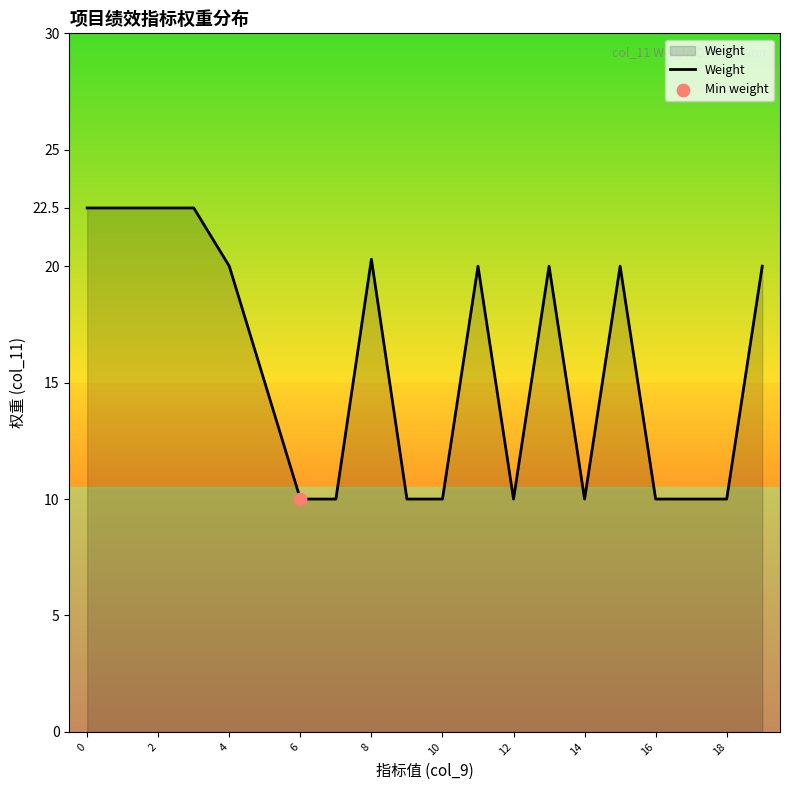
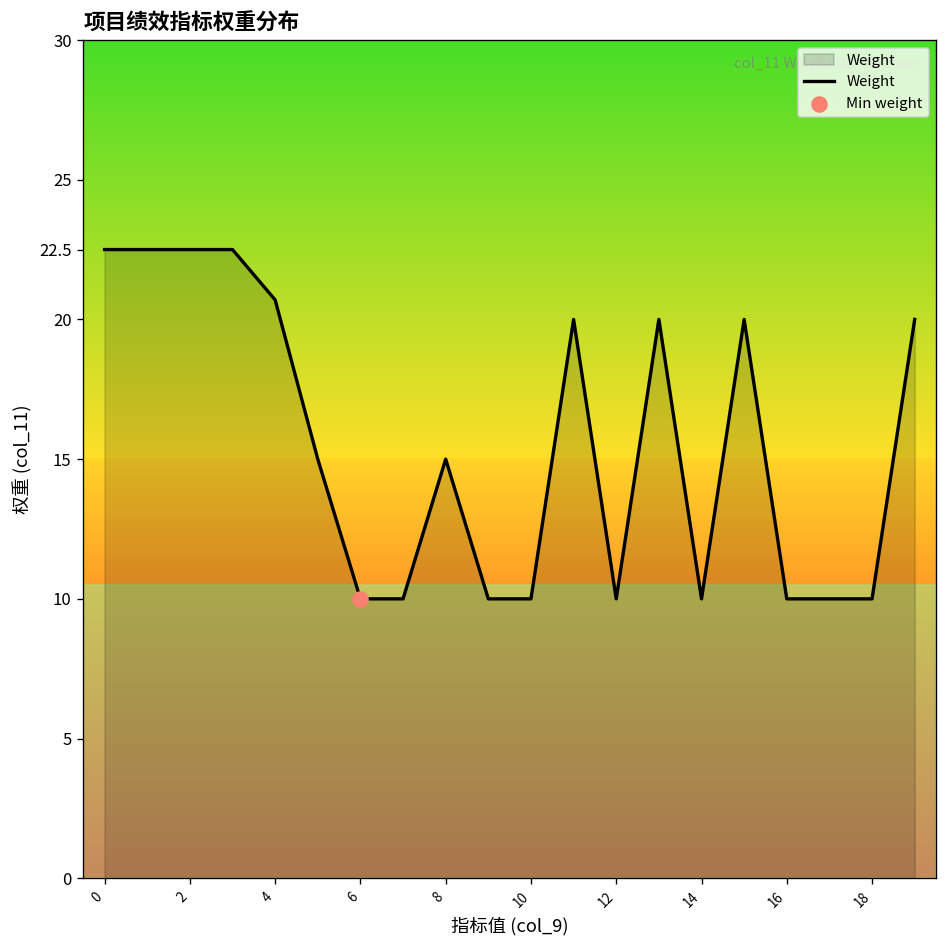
Weight, 4: 20.0 -> 20.7
Weight, 8: 20.3 -> 15.0
